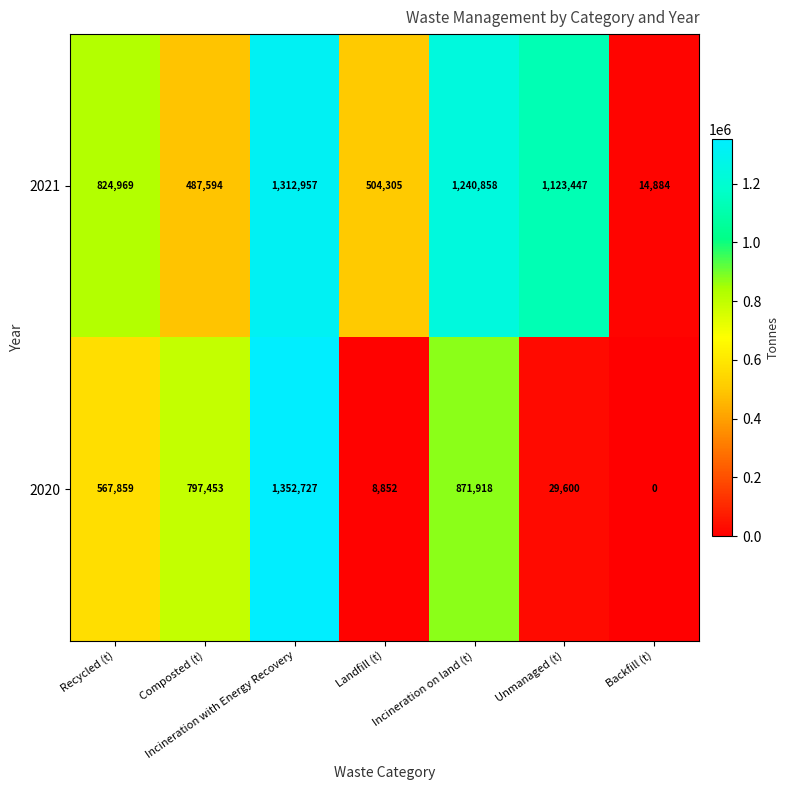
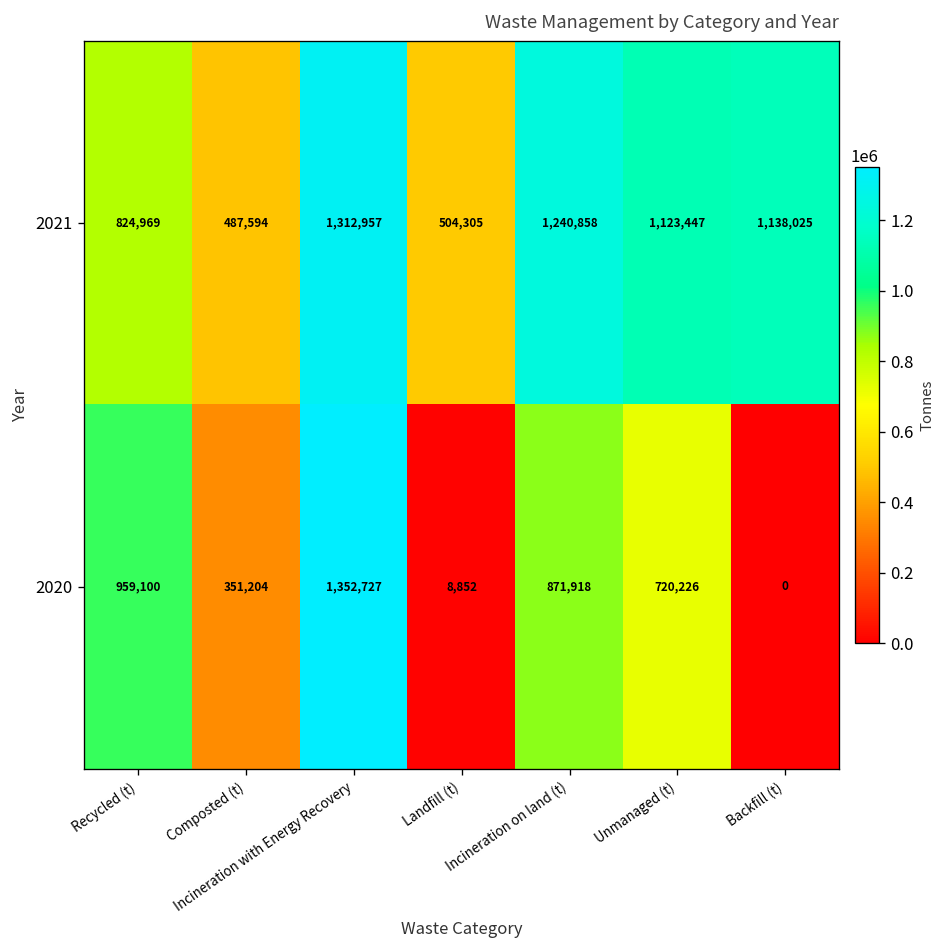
2021, Backfill (t): 14,884 -> 1,138,025
2020, Recycled (t): 567,859 -> 959,100
2020, Composted (t): 797,453 -> 351,204
2020, Unmanaged (t): 29,600 -> 720,226
